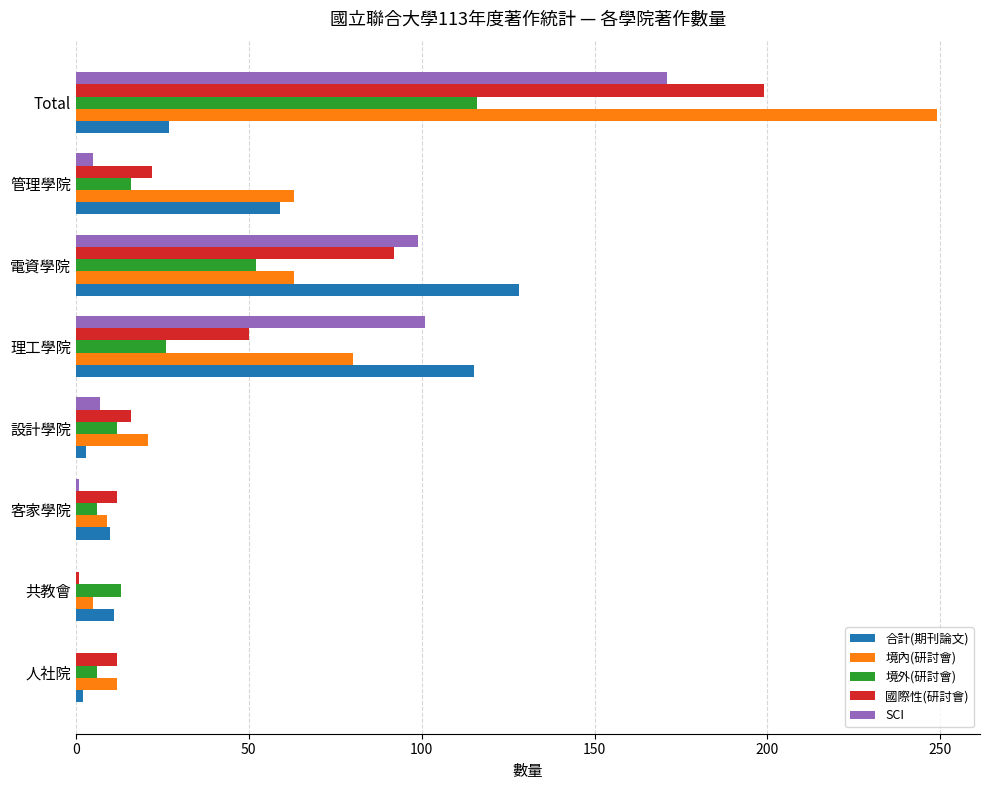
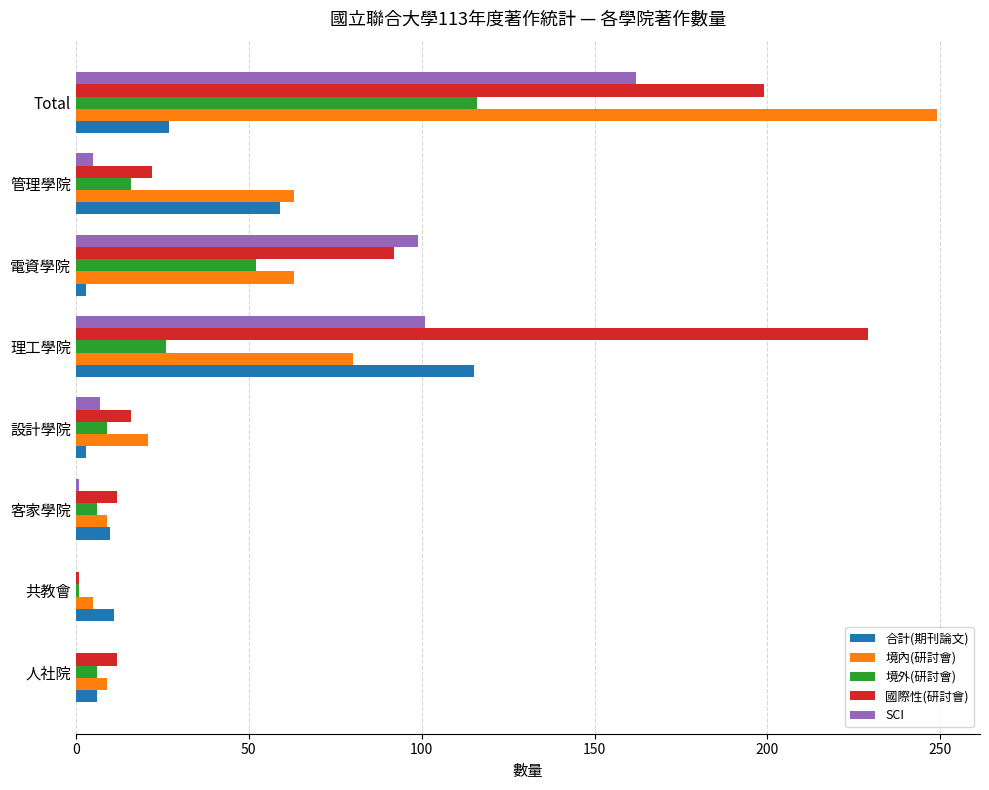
SCI, Total: 171 -> 162
合計(期刊論文), 電資學院: 128 -> 3
國際性(研討會), 理工學院: 50 -> 229
境外(研討會), 設計學院: 12 -> 9
境外(研討會), 共教會: 13 -> 1
境內(研討會), 人社院: 12 -> 9
合計(期刊論文), 人社院: 2 -> 6
